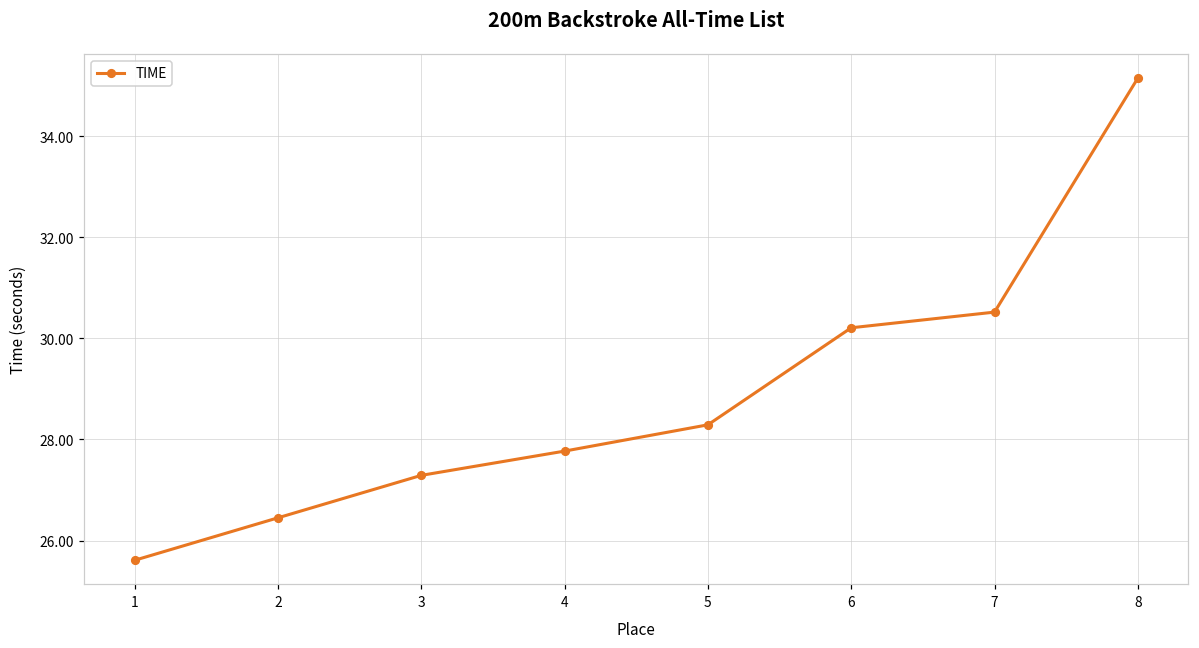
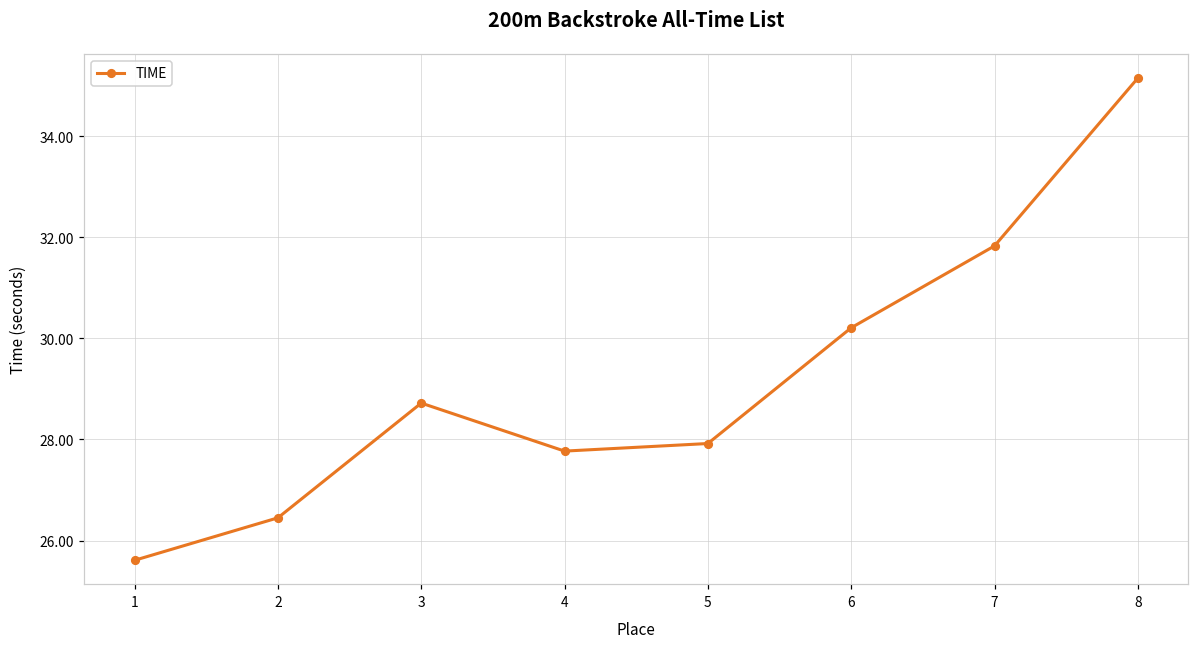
3: 27.3 -> 28.7
5: 28.3 -> 27.9
7: 30.5 -> 31.8
